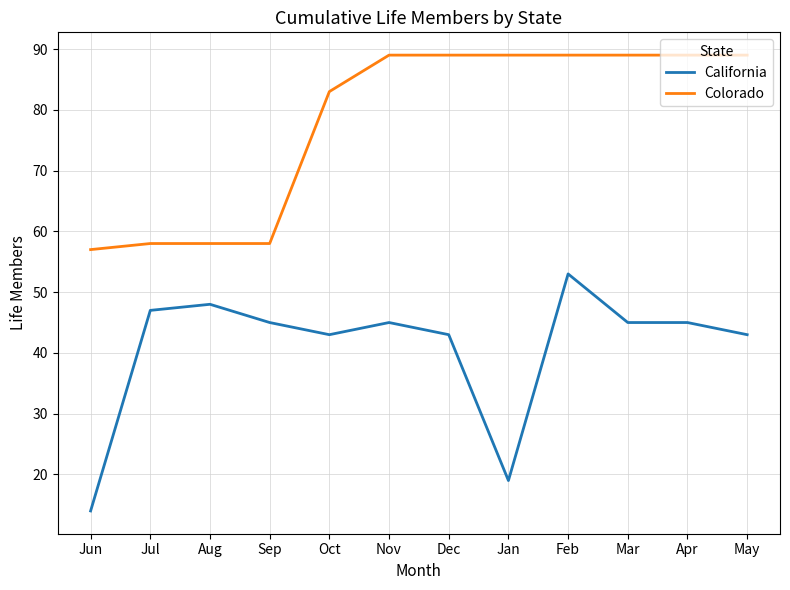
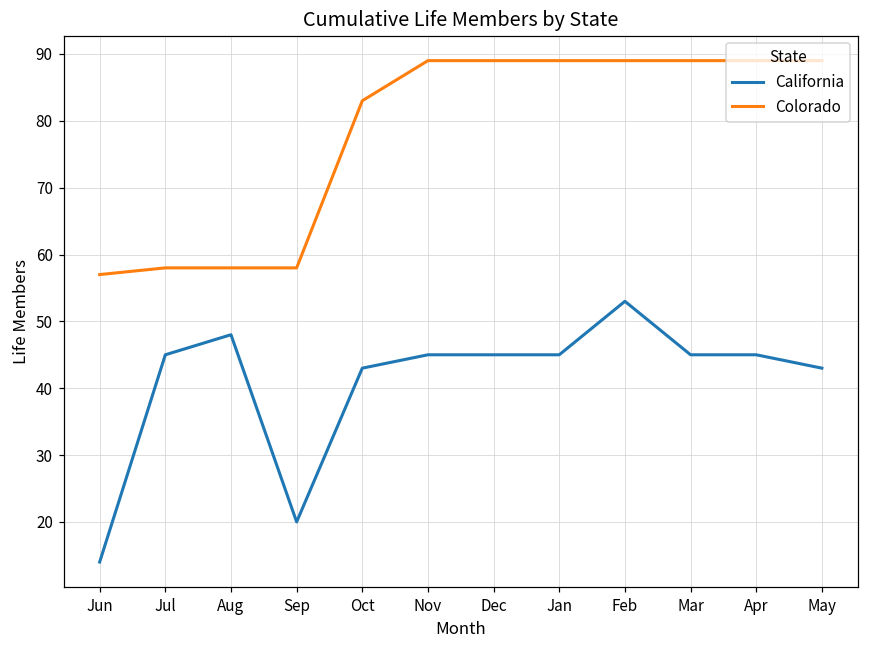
California, Jul: 47 -> 45
California, Sep: 45 -> 20
California, Dec: 43 -> 45
California, Jan: 19 -> 45
